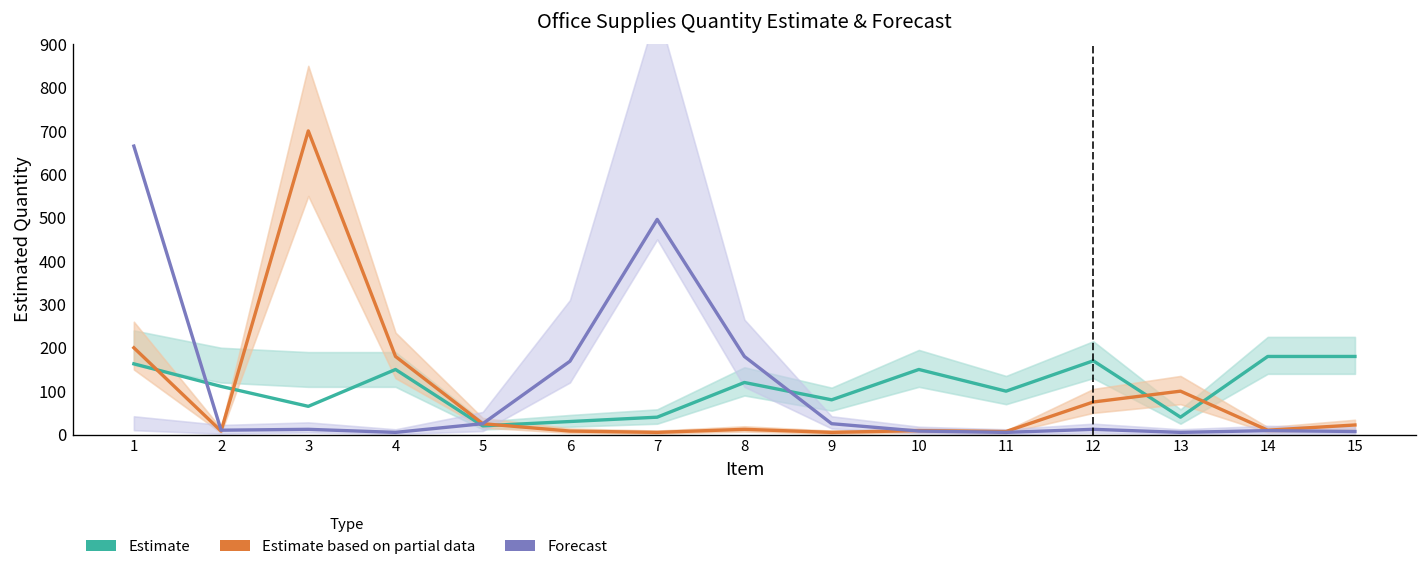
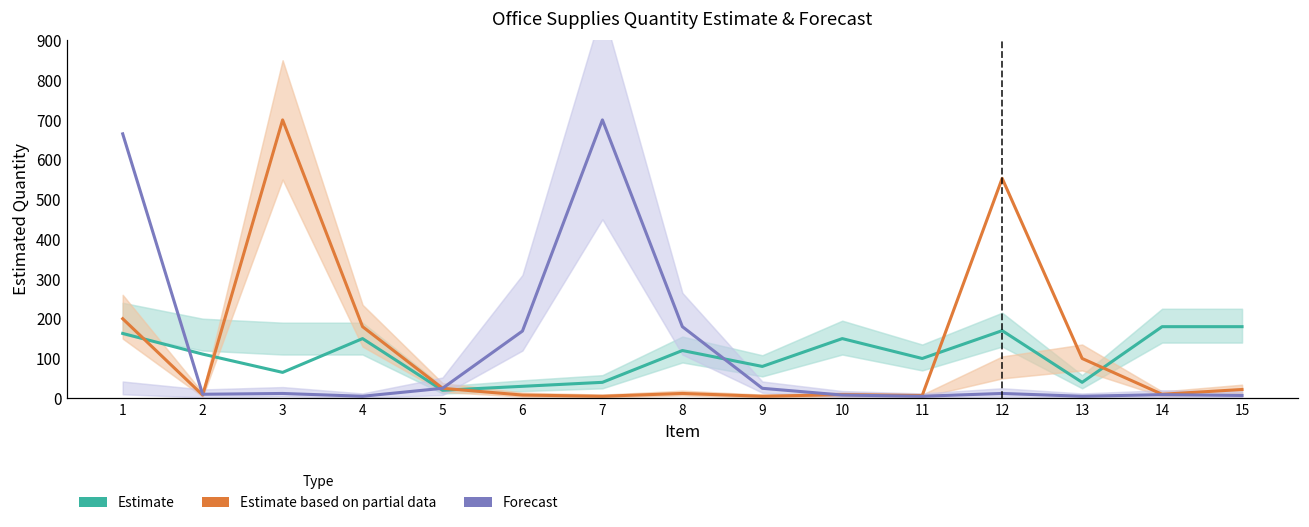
Forecast, 7: 500 -> 700
Estimate based on partial data, 12: 80 -> 550
